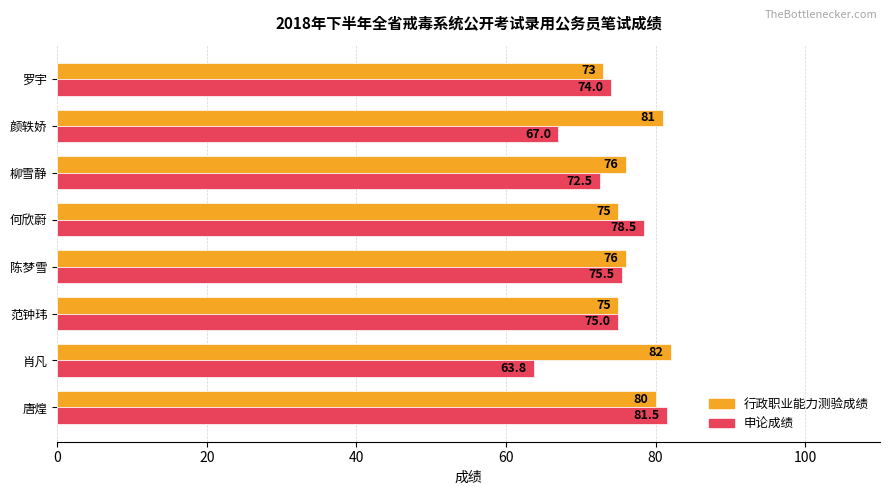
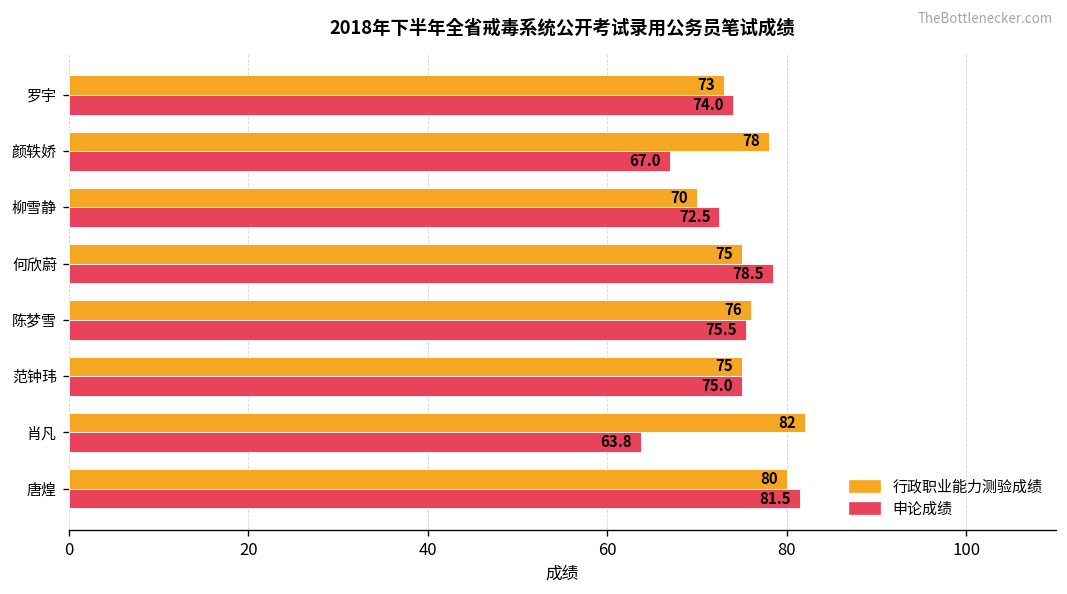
行政职业能力测验成绩, 颜轶娇: 81 -> 78
行政职业能力测验成绩, 柳雪静: 76 -> 70
